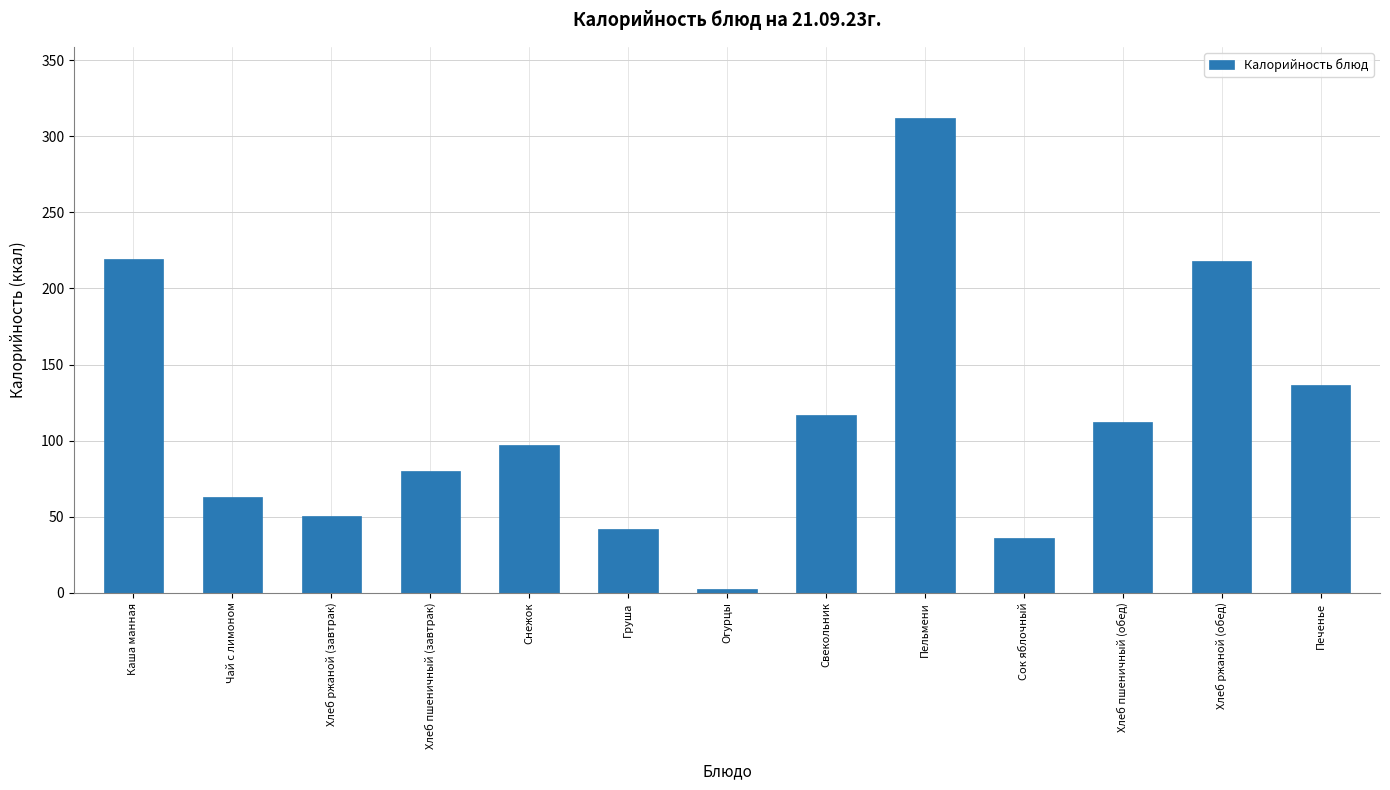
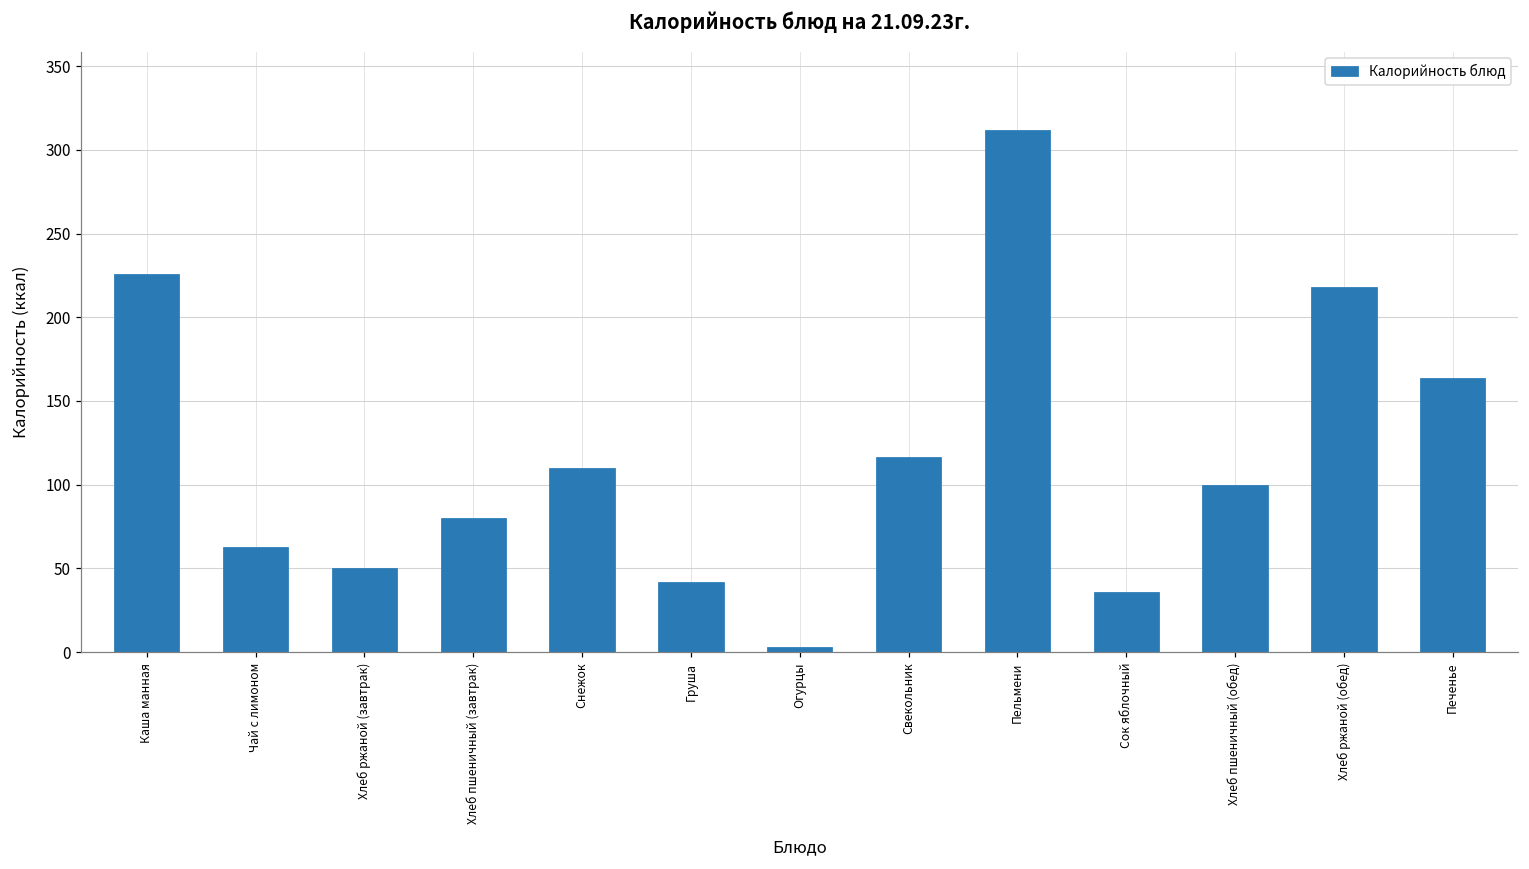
Каша манная: 219 -> 226
Снежок: 97 -> 110
Хлеб пшеничный (обед): 112 -> 100
Печенье: 137 -> 164
